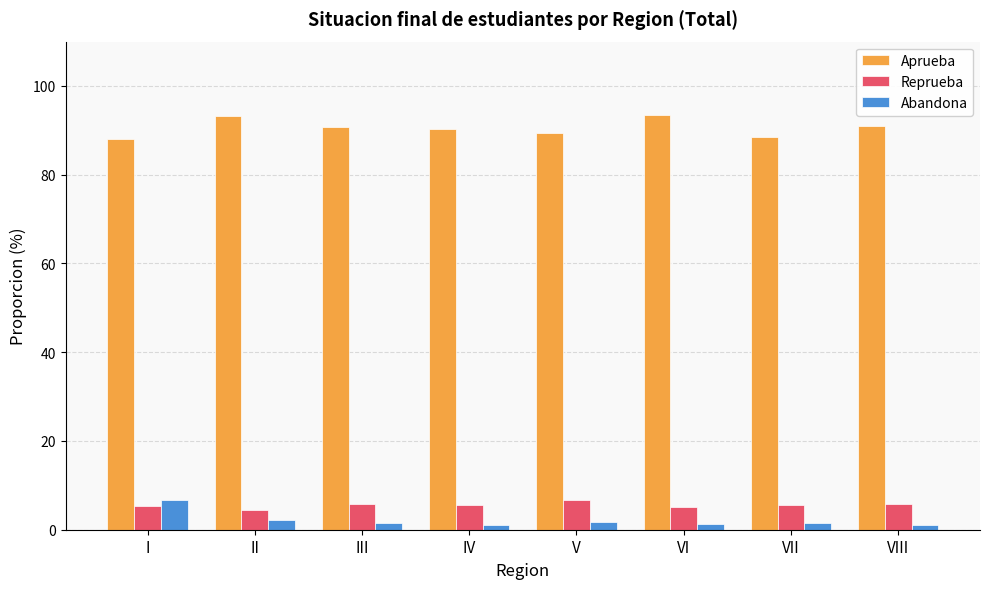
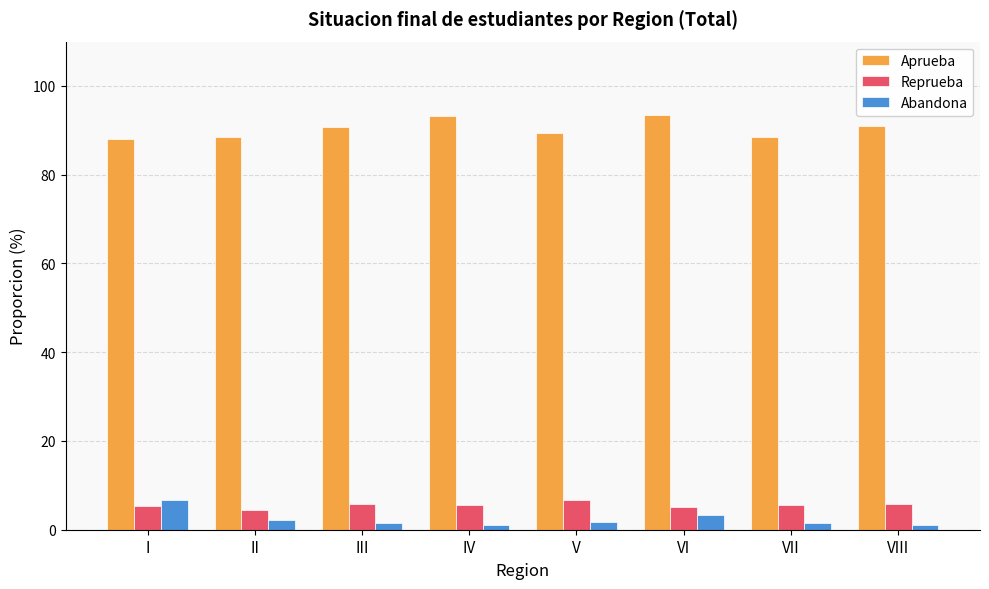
Aprueba, II: 93 -> 88
Aprueba, IV: 90 -> 93
Abandona, VI: 1 -> 3
